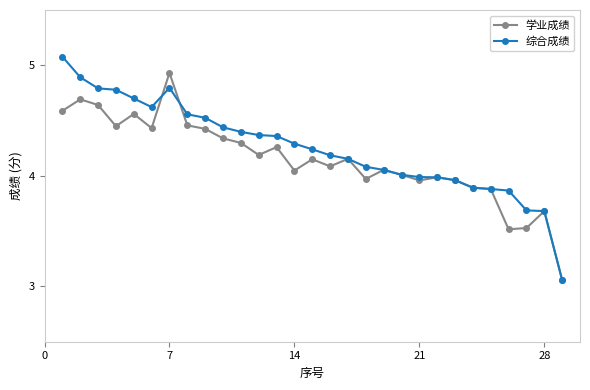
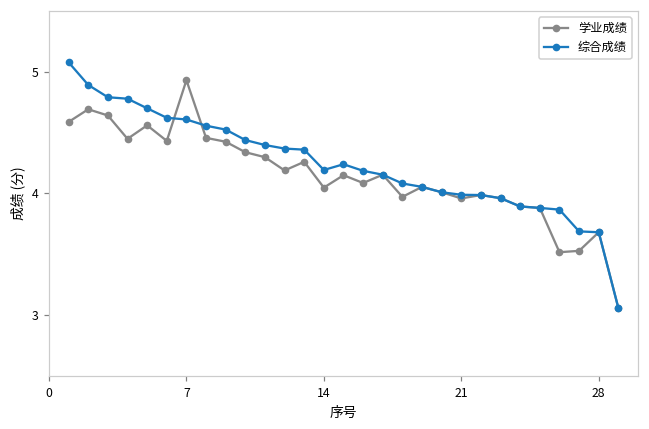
综合成绩, 7: 4.80 -> 4.61
综合成绩, 14: 4.29 -> 4.19
